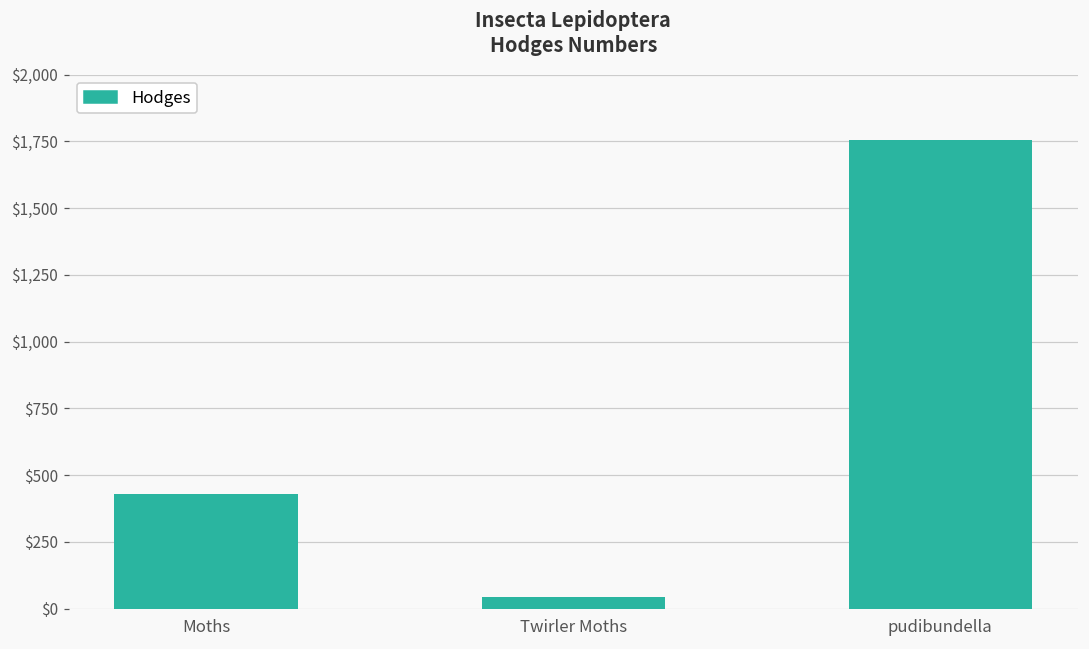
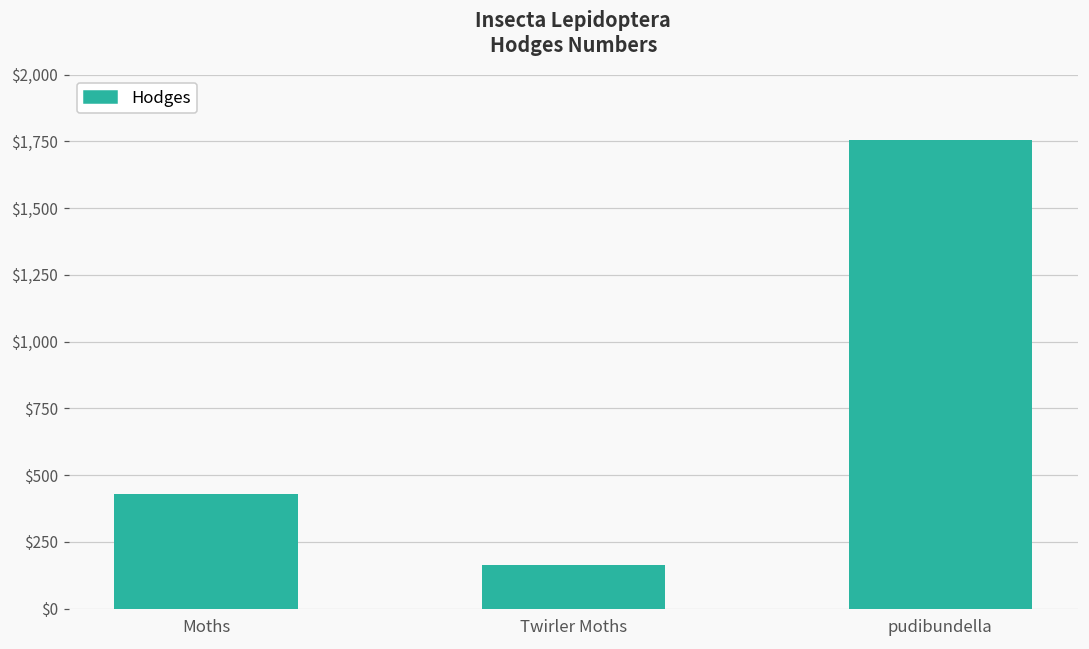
Twirler Moths: $40 -> $170
